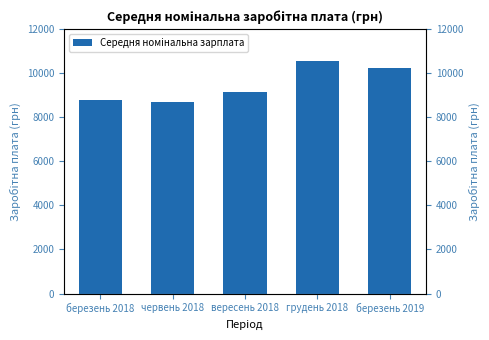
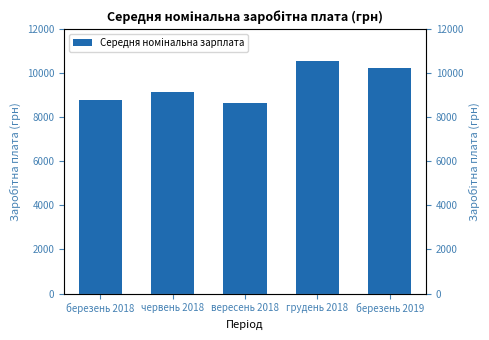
червень 2018: 8700 -> 9100
вересень 2018: 9200 -> 8700
